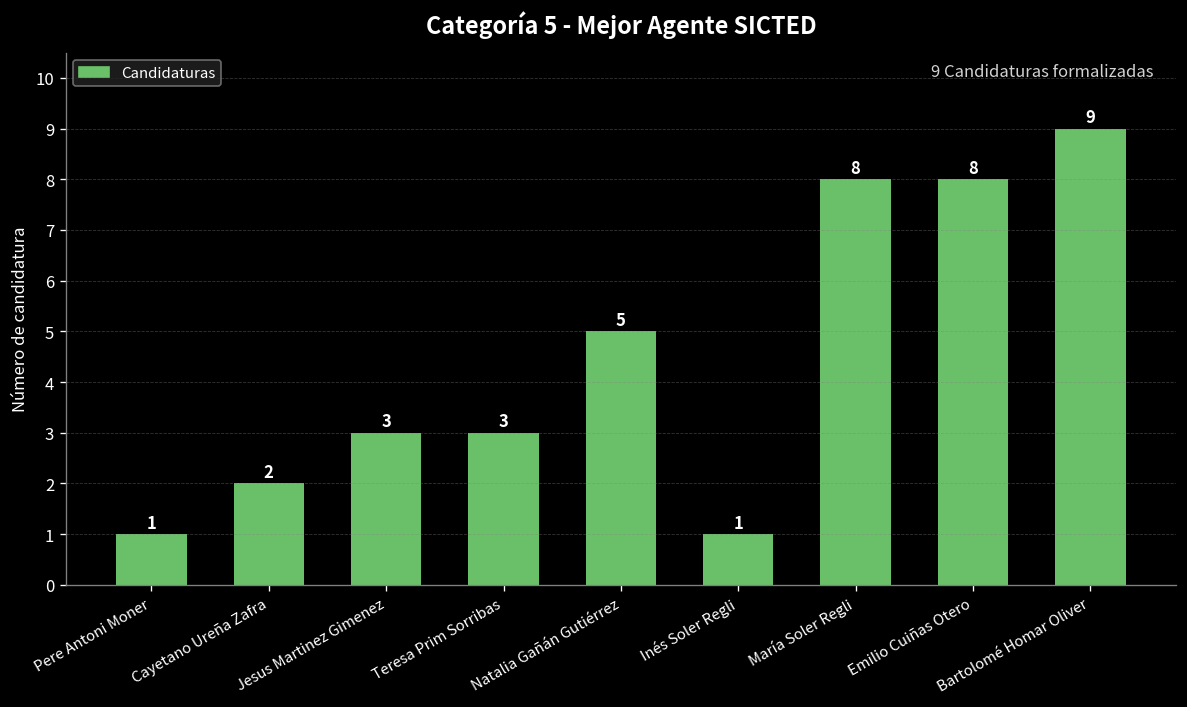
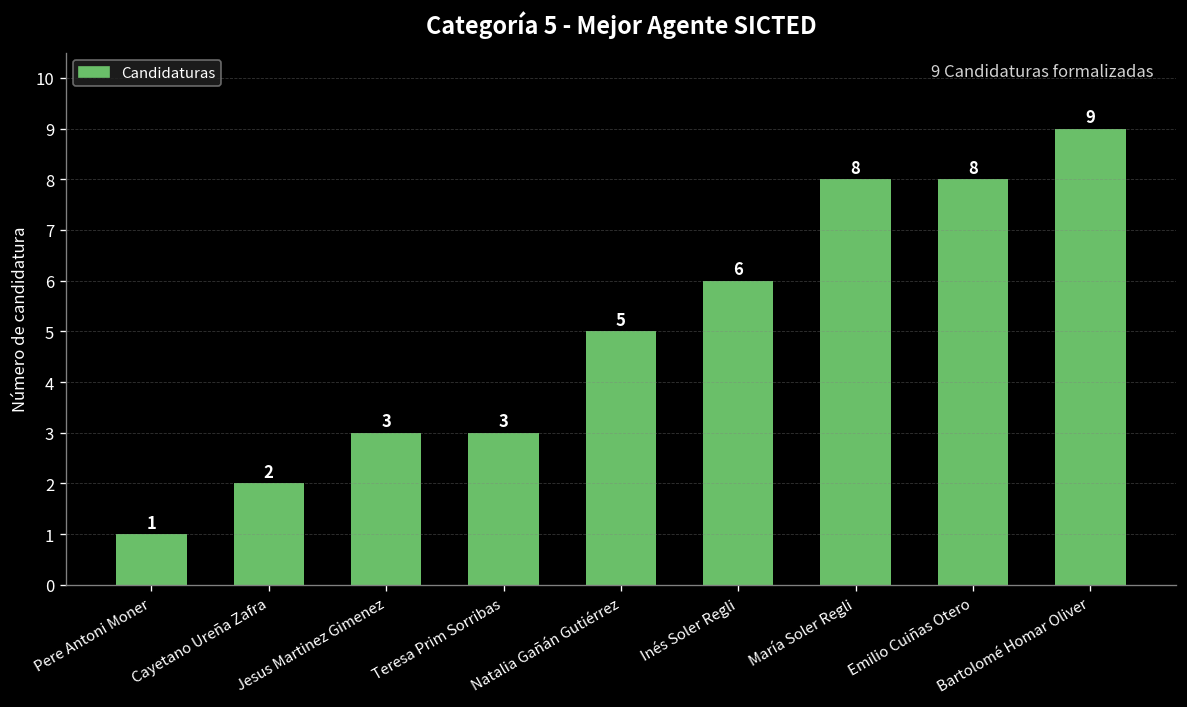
Inés Soler Regli: 1 -> 6
